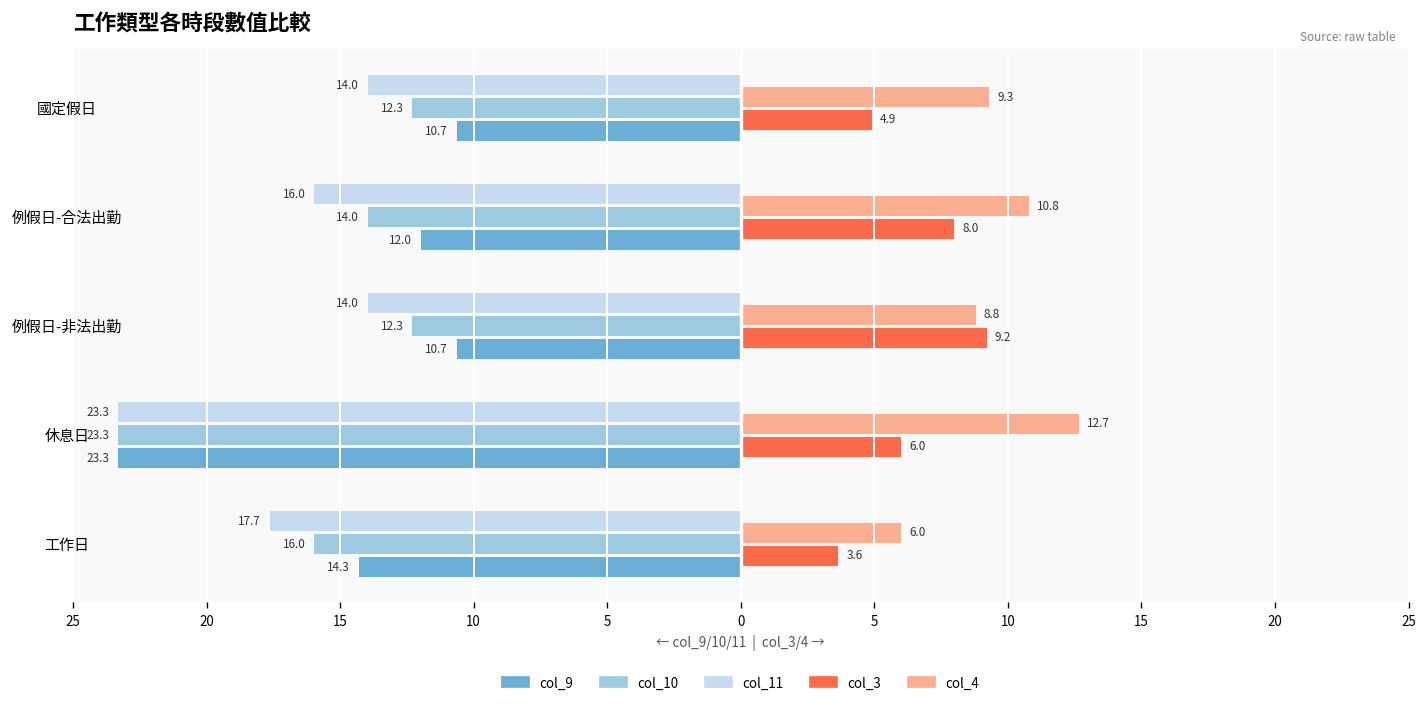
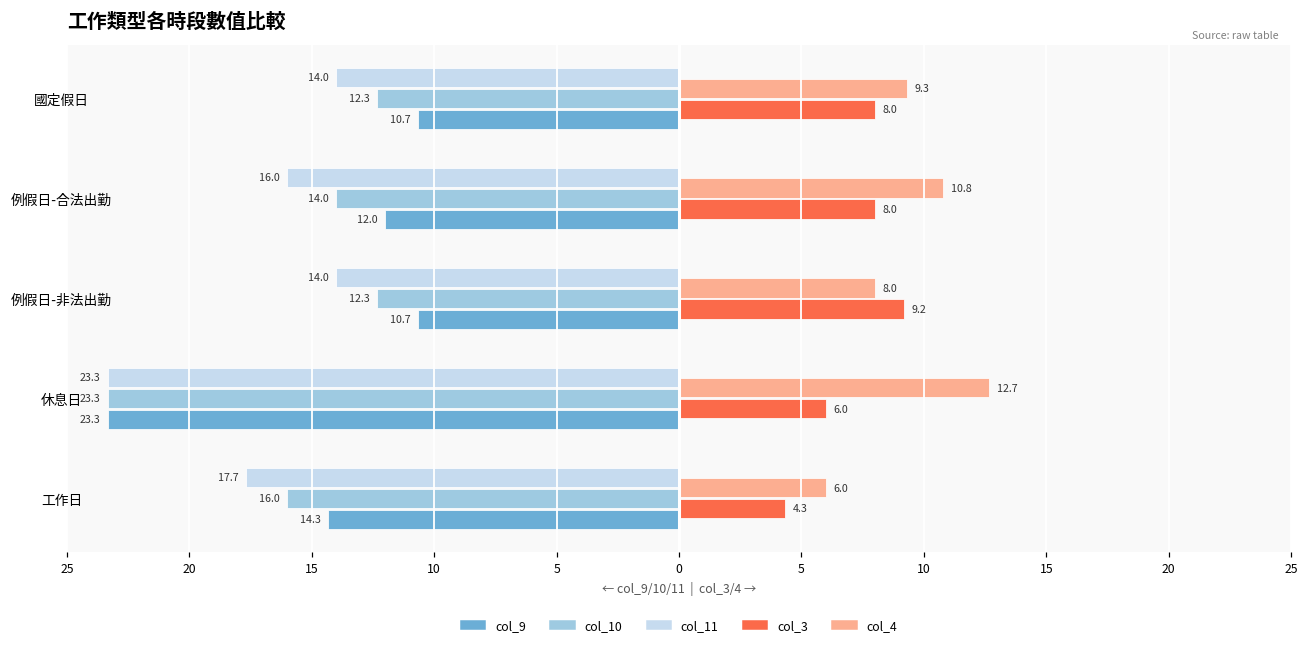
col_3, 國定假日: 4.9 -> 8.0
col_4, 例假日-非法出勤: 8.8 -> 8.0
col_3, 工作日: 3.6 -> 4.3
